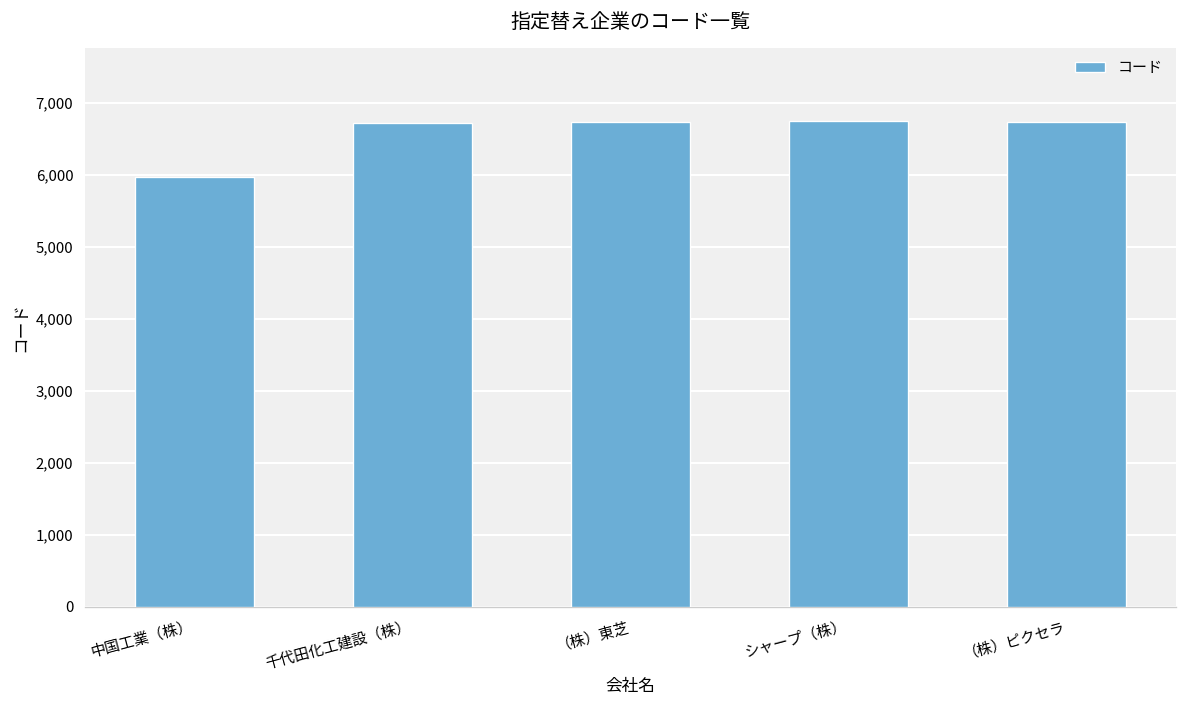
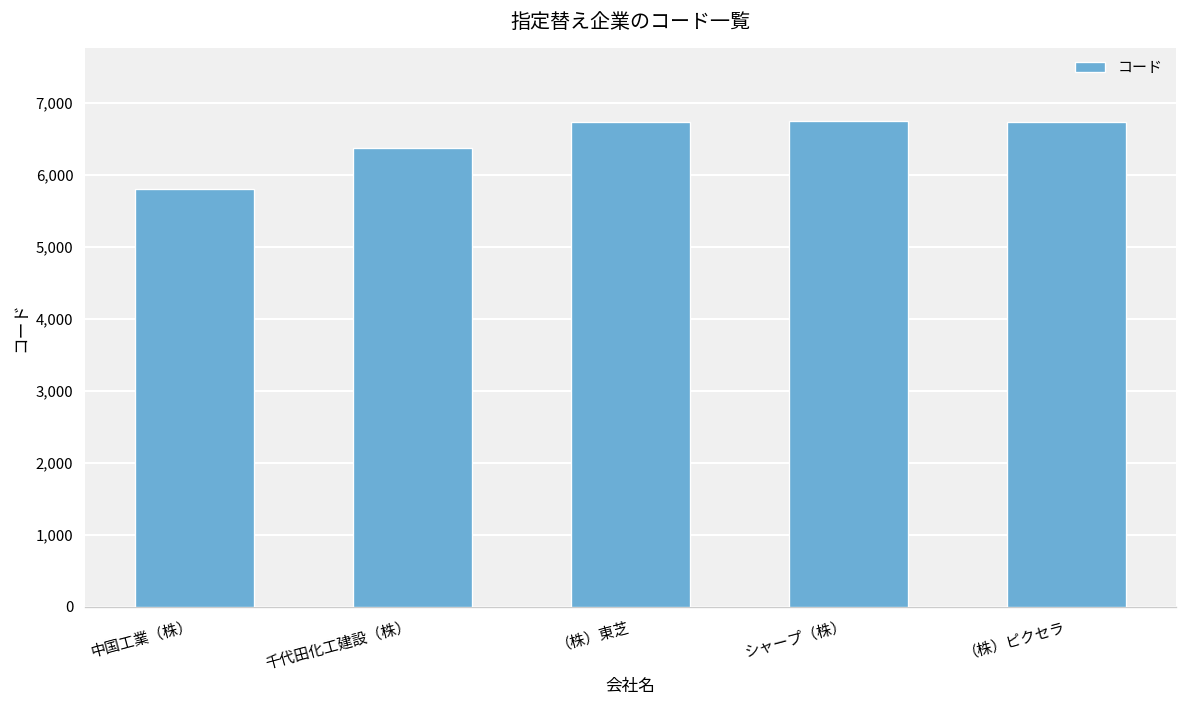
中国工業（株）: 6,000 -> 5,800
千代田化工建設（株）: 6,700 -> 6,400
